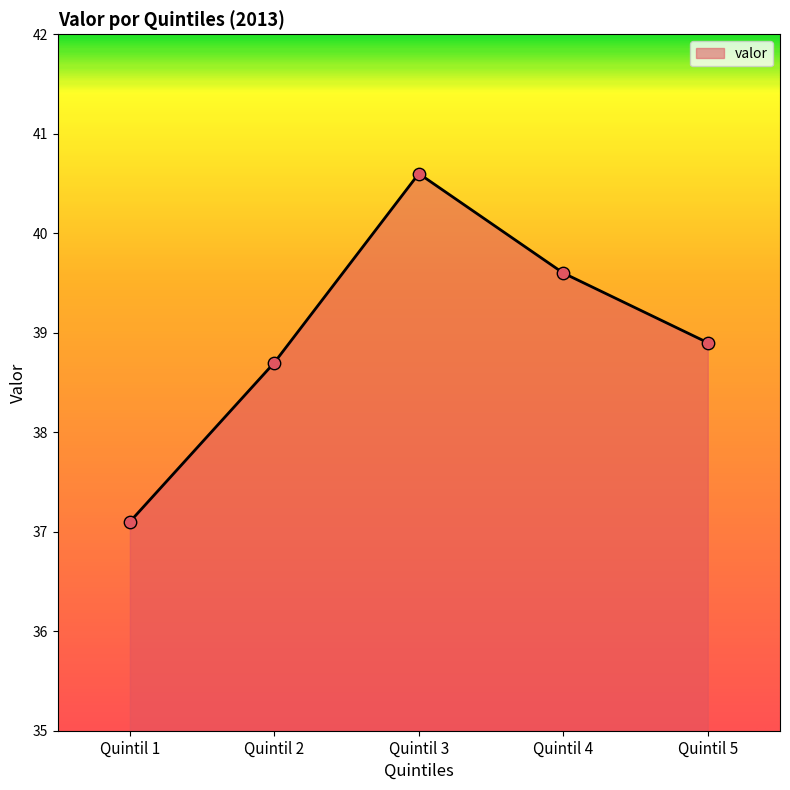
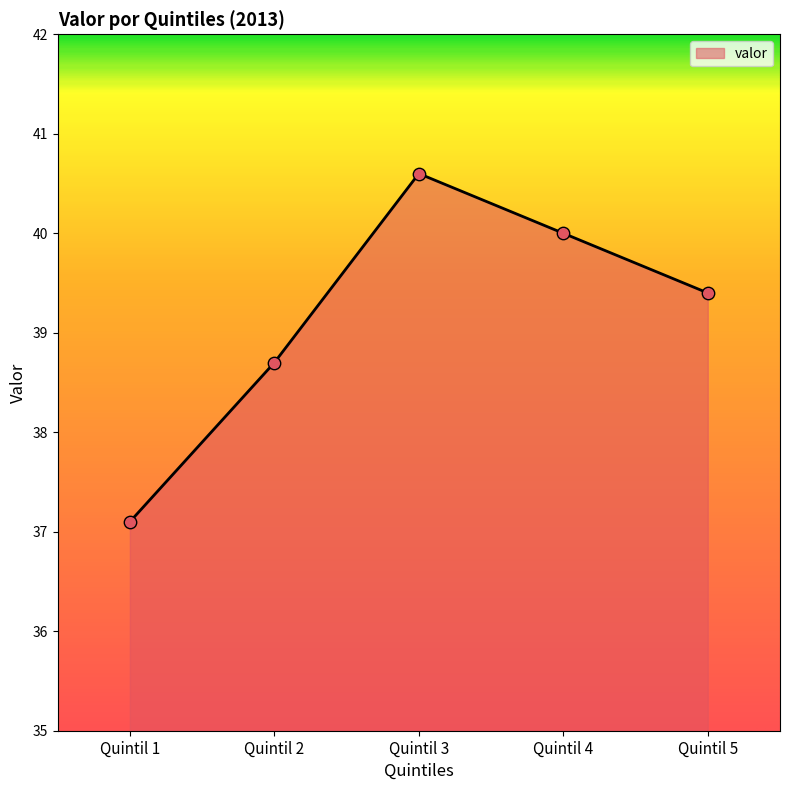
Quintil 4: 39.6 -> 40.0
Quintil 5: 38.9 -> 39.4
